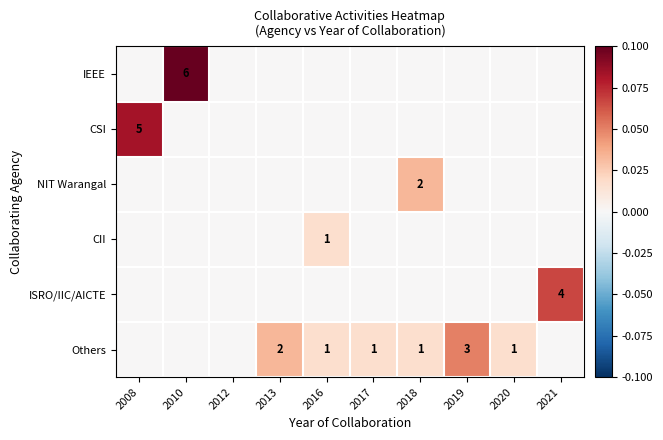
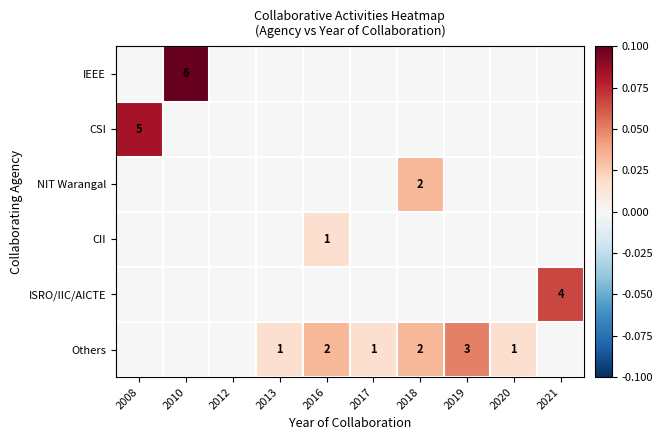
Others, 2013: 2 -> 1
Others, 2016: 1 -> 2
Others, 2018: 1 -> 2
